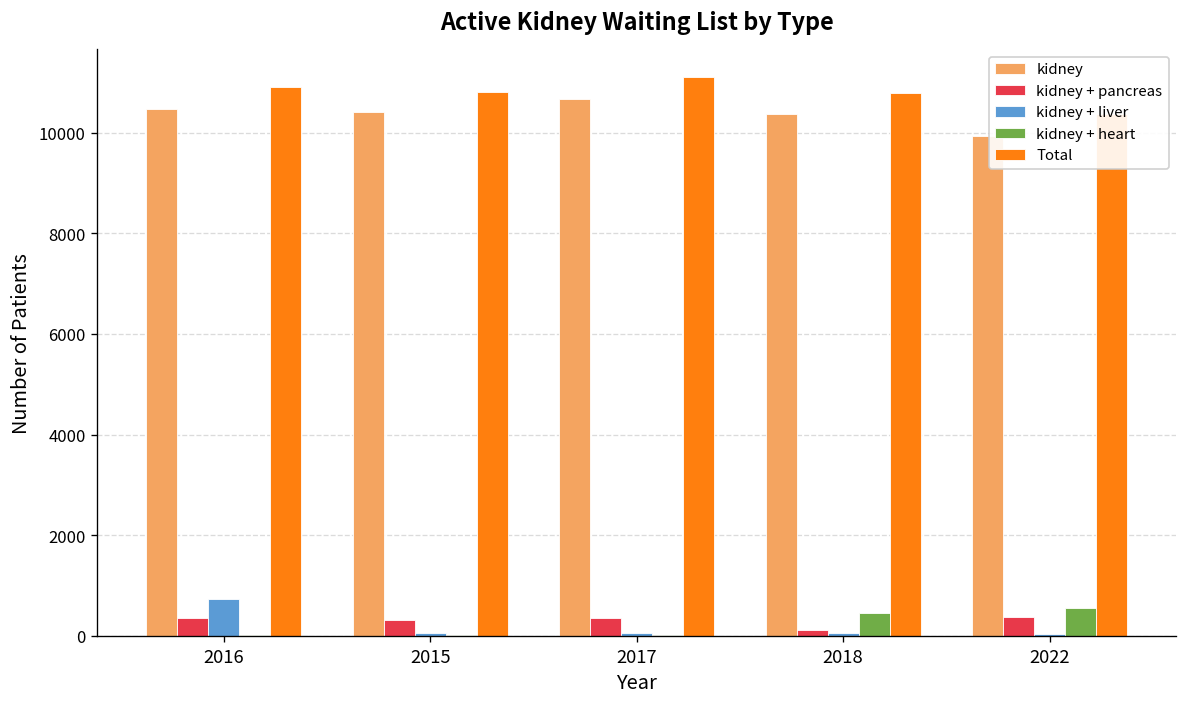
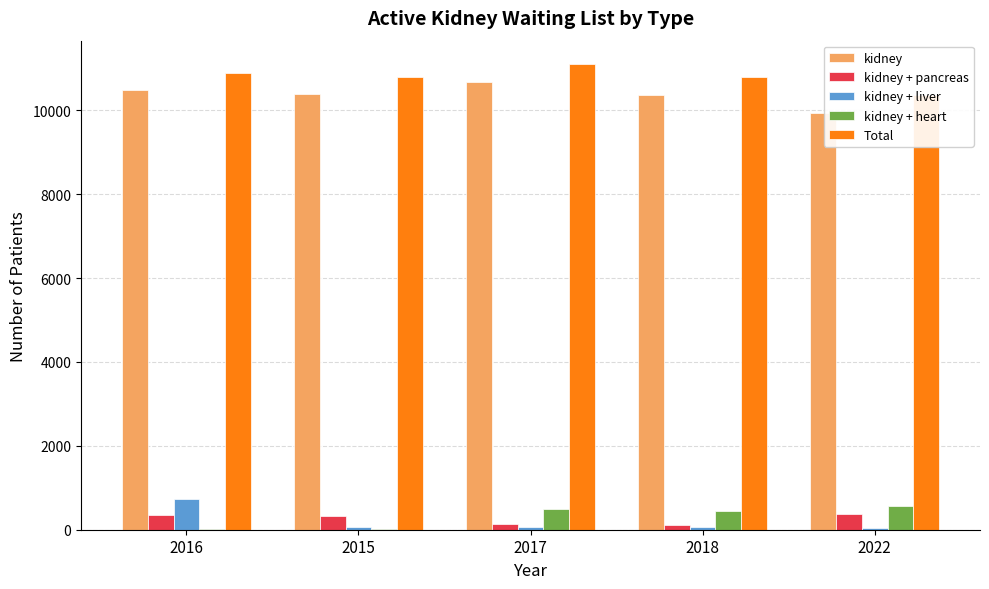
kidney + pancreas, 2017: 400 -> 100
kidney + heart, 2017: 0 -> 500
